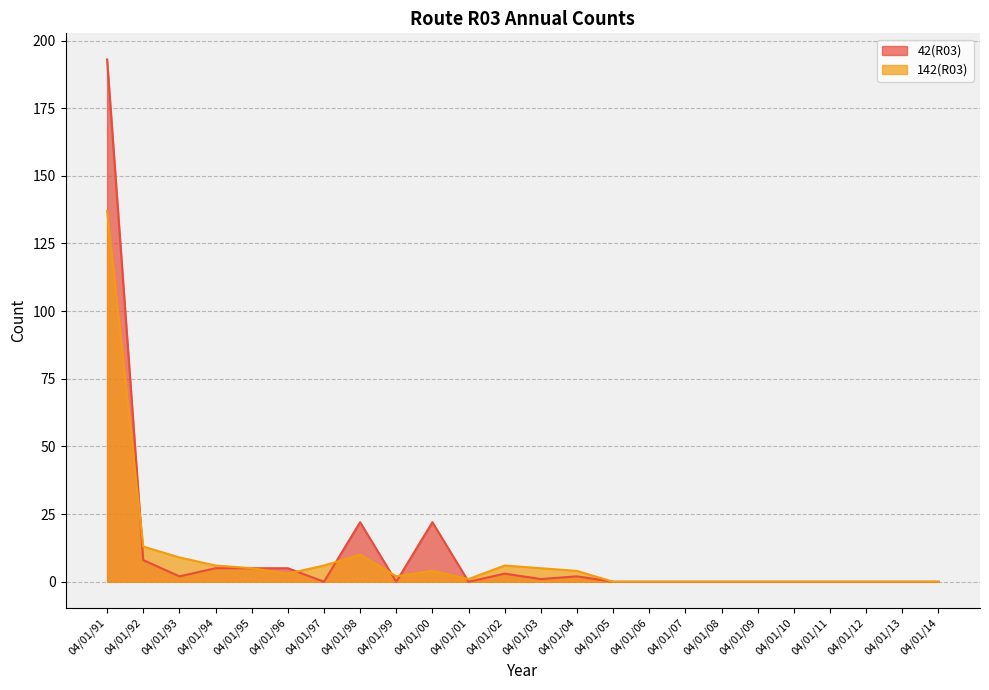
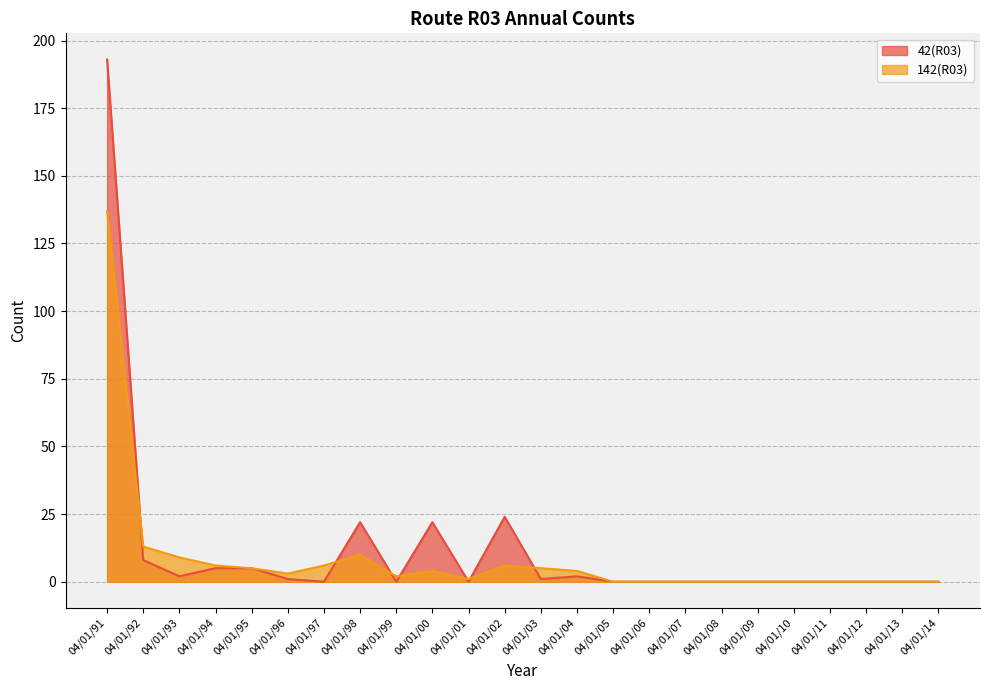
42(R03), 04/01/96: 5 -> 1
42(R03), 04/01/02: 3 -> 24
